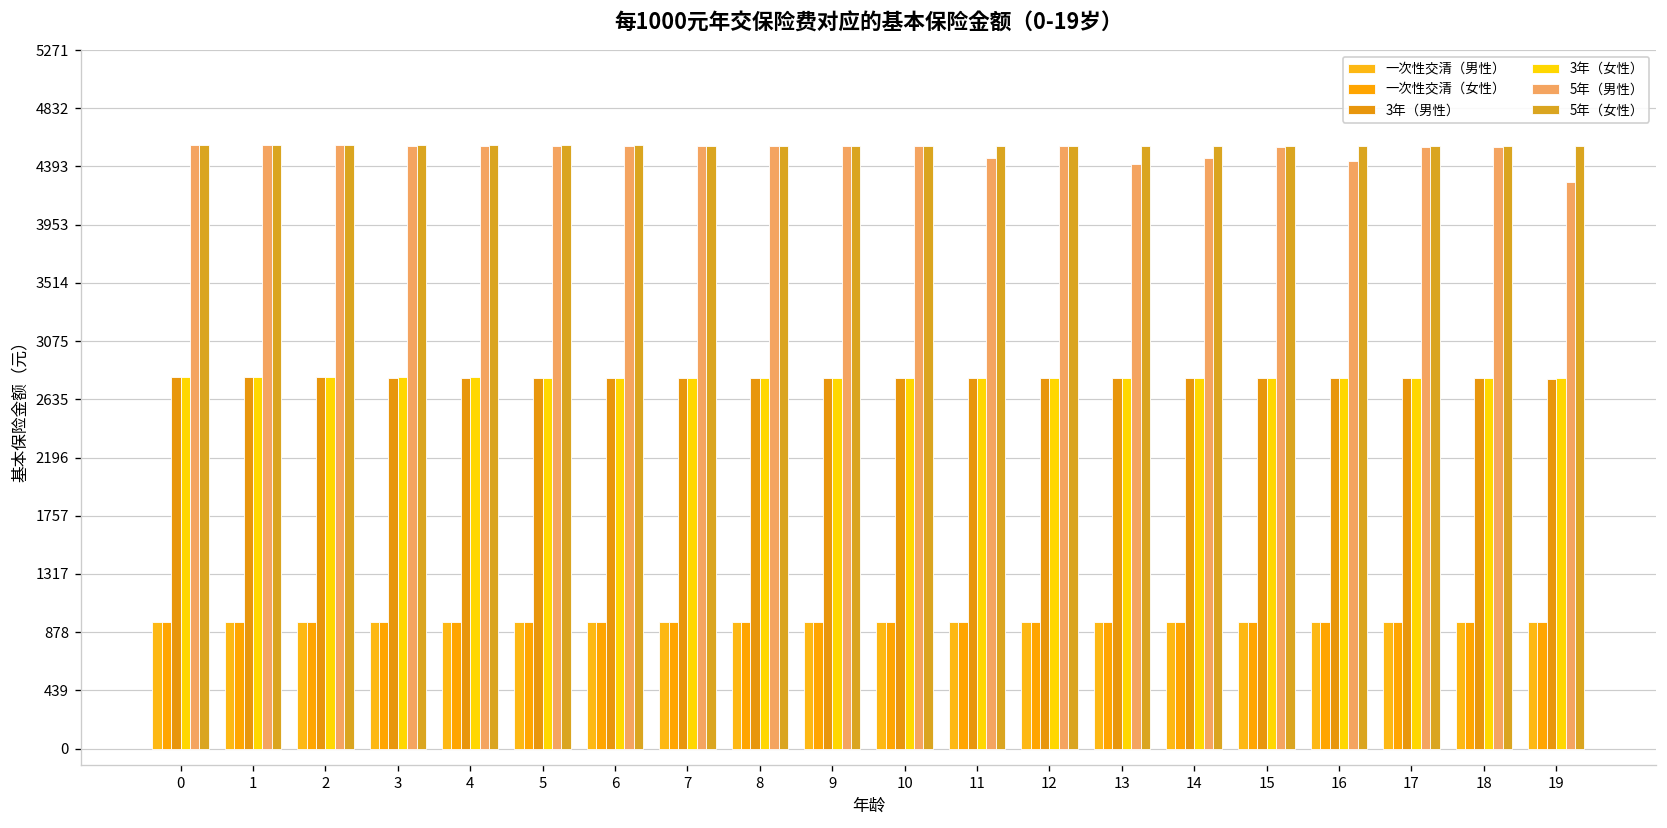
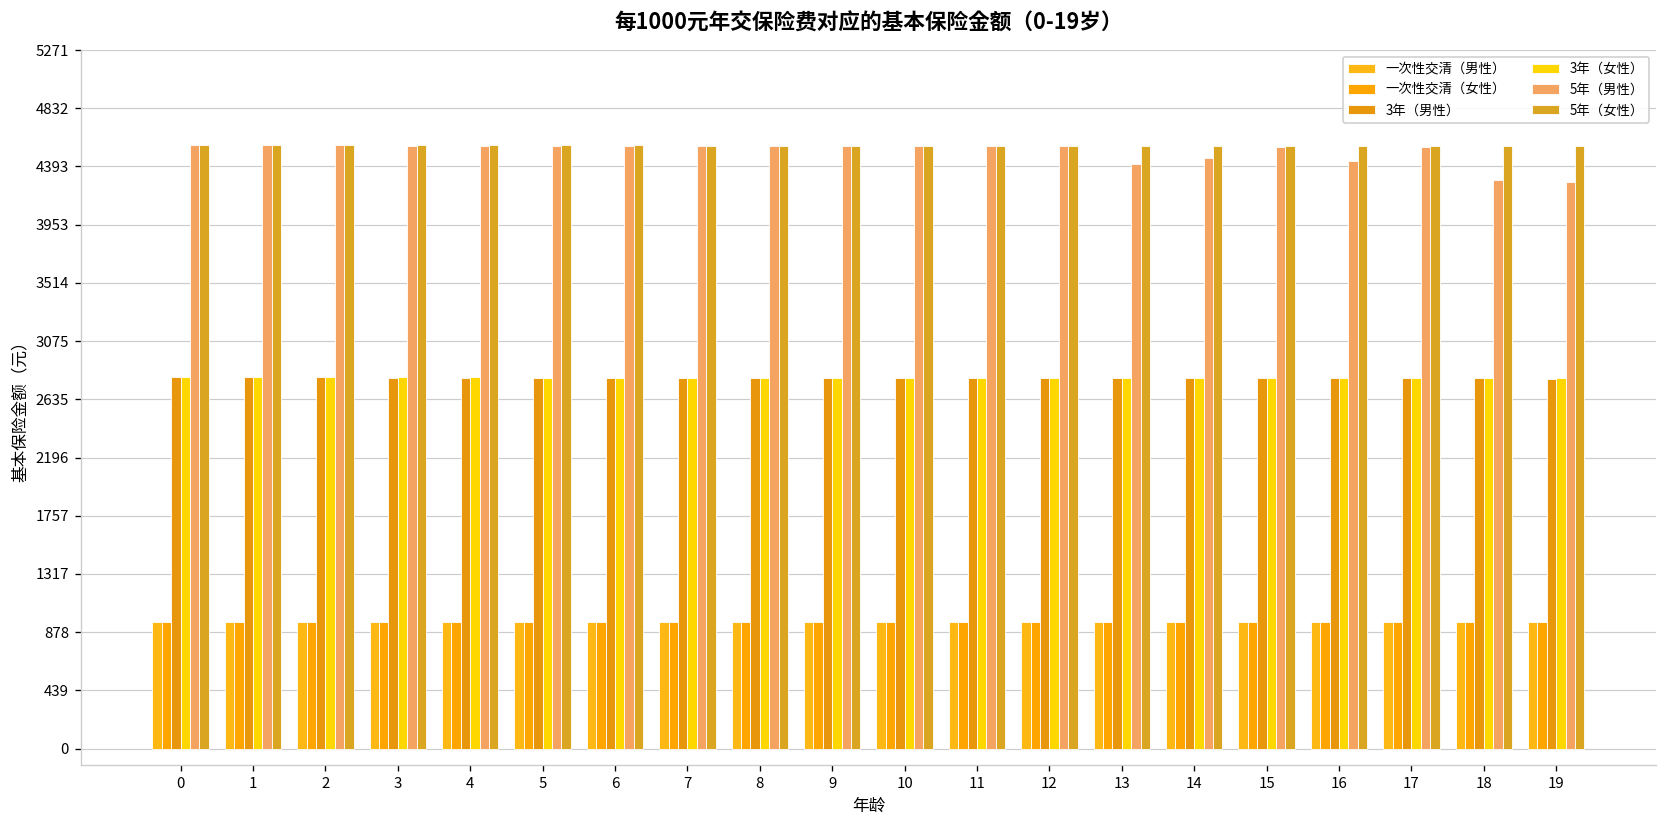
5年（男性）, 11: 4460 -> 4550
5年（男性）, 18: 4540 -> 4290
